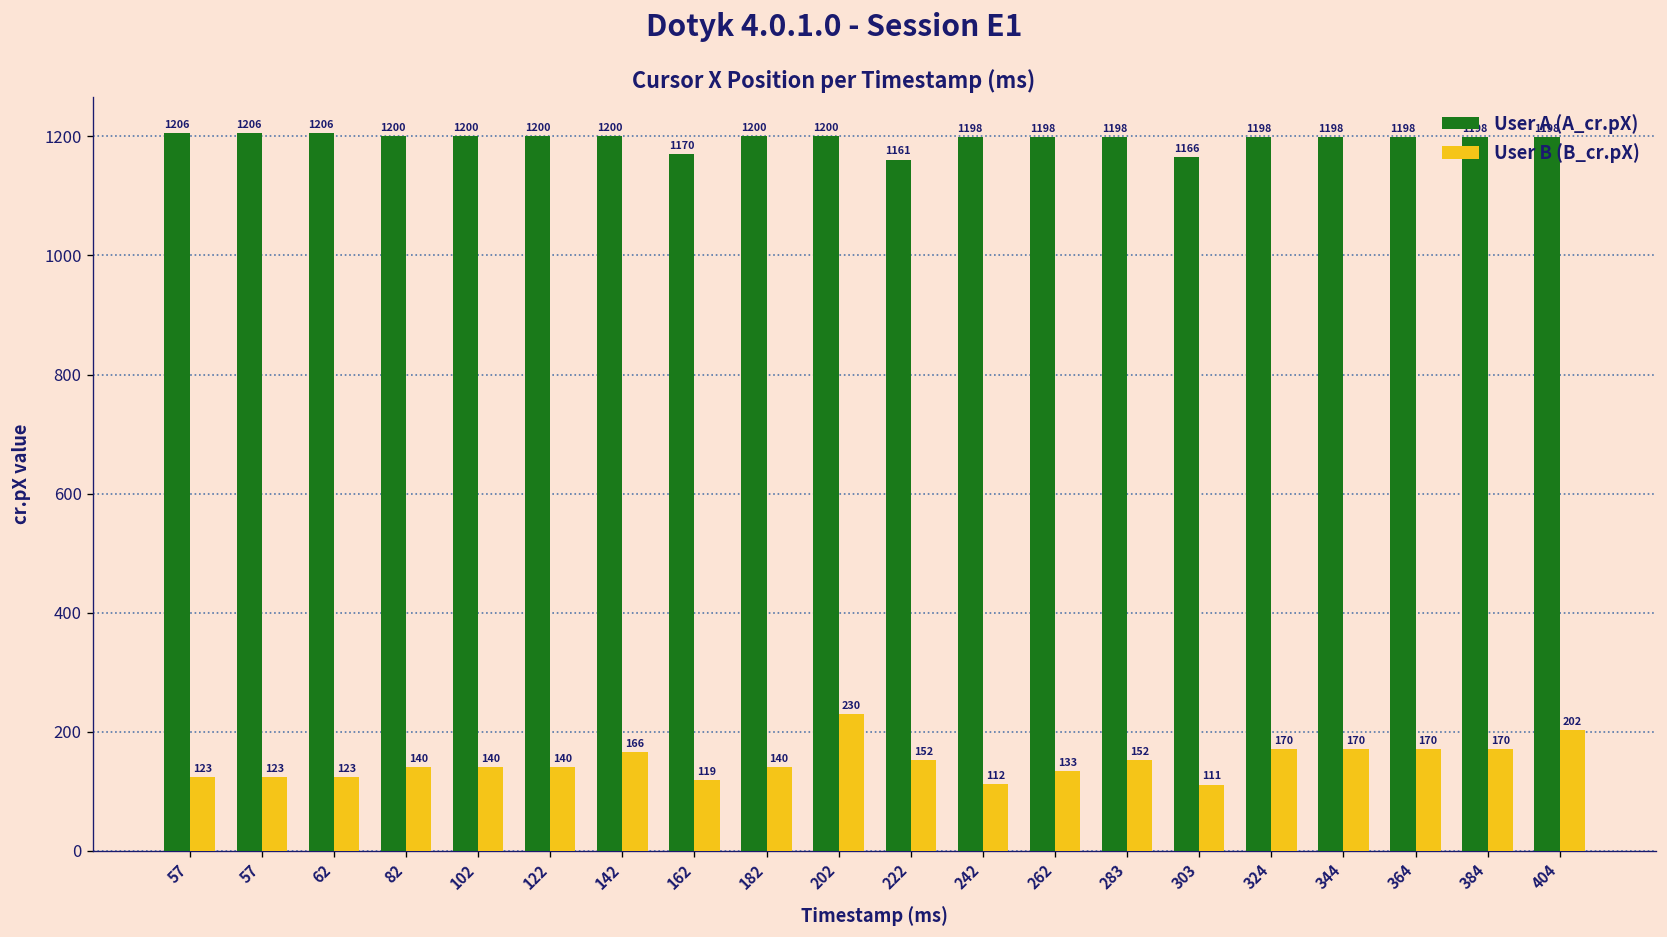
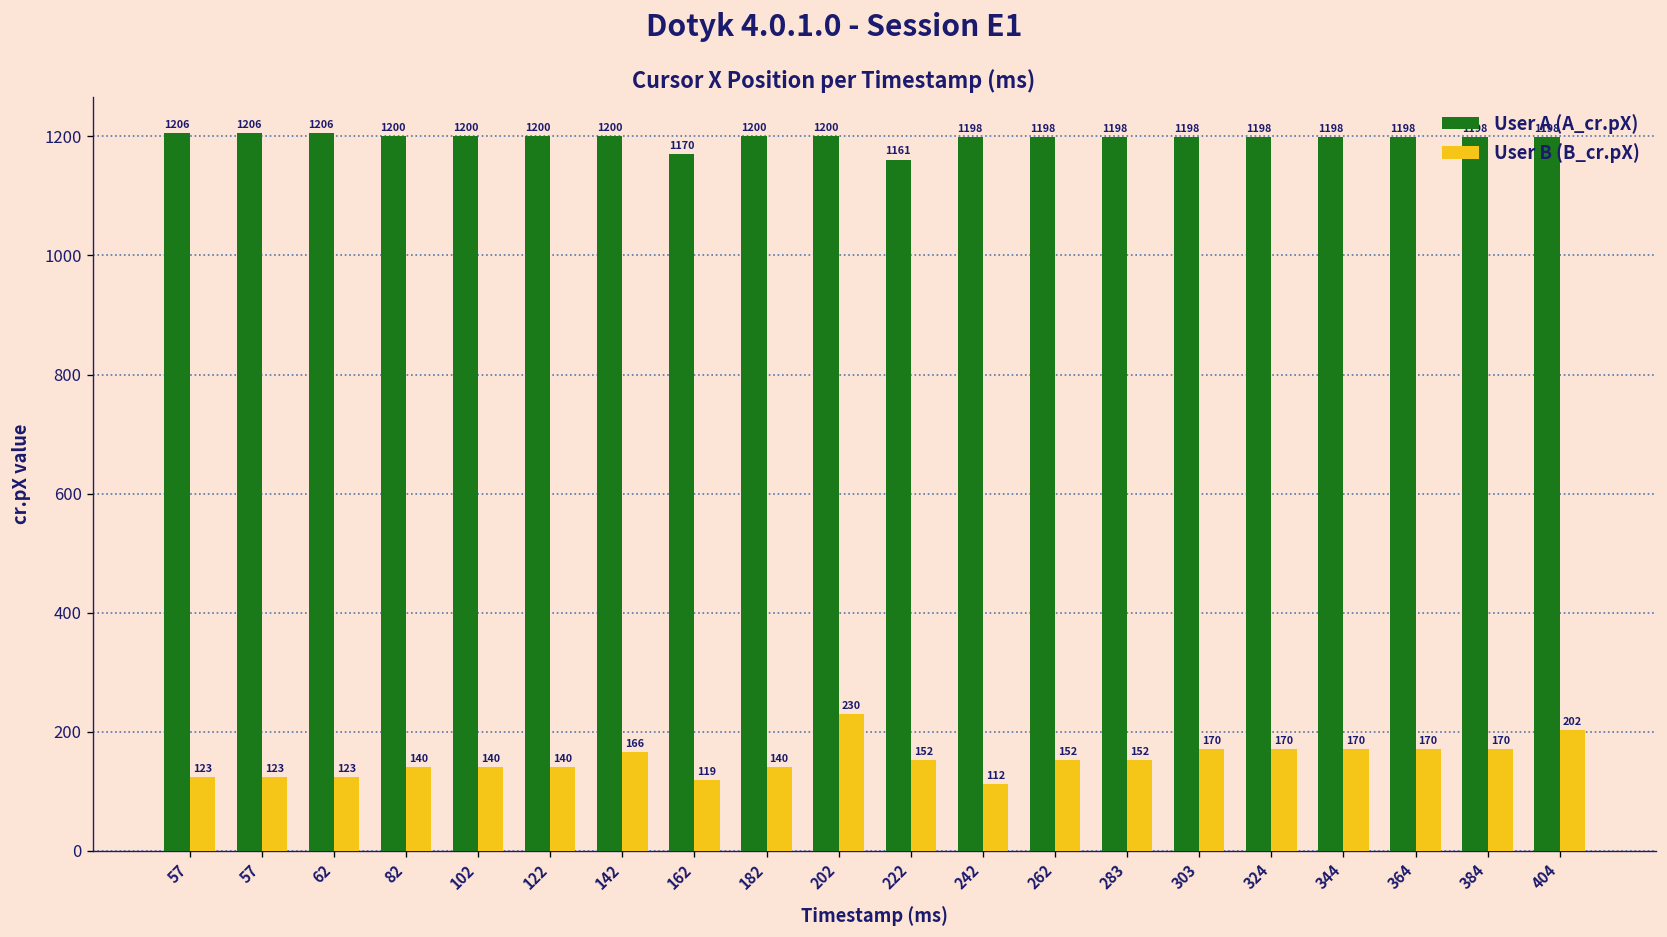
User B (B_cr.pX), 262: 133 -> 152
User A (A_cr.pX), 303: 1166 -> 1198
User B (B_cr.pX), 303: 111 -> 170
